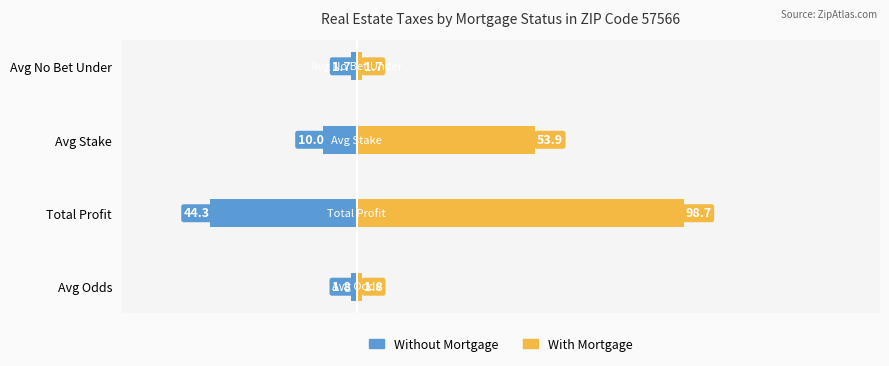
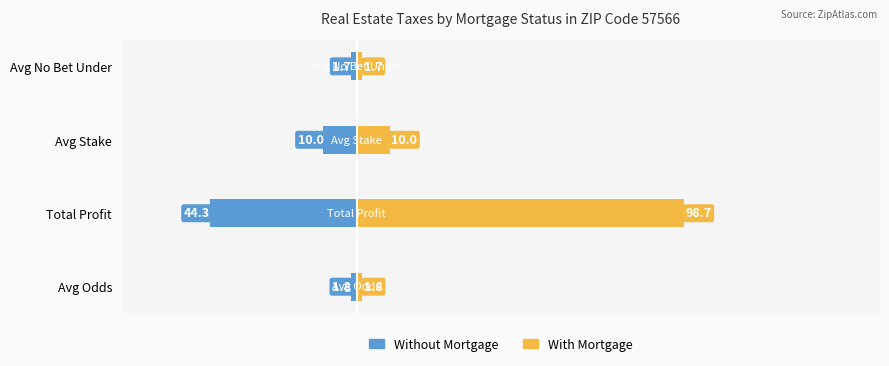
With Mortgage, Avg Stake: 53.9 -> 10.0
